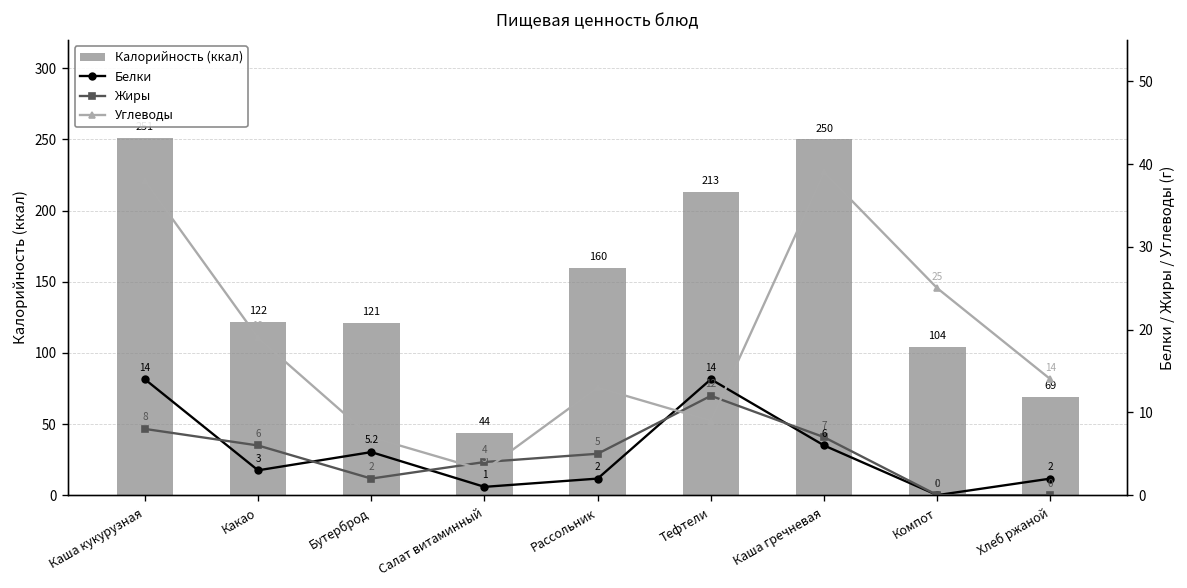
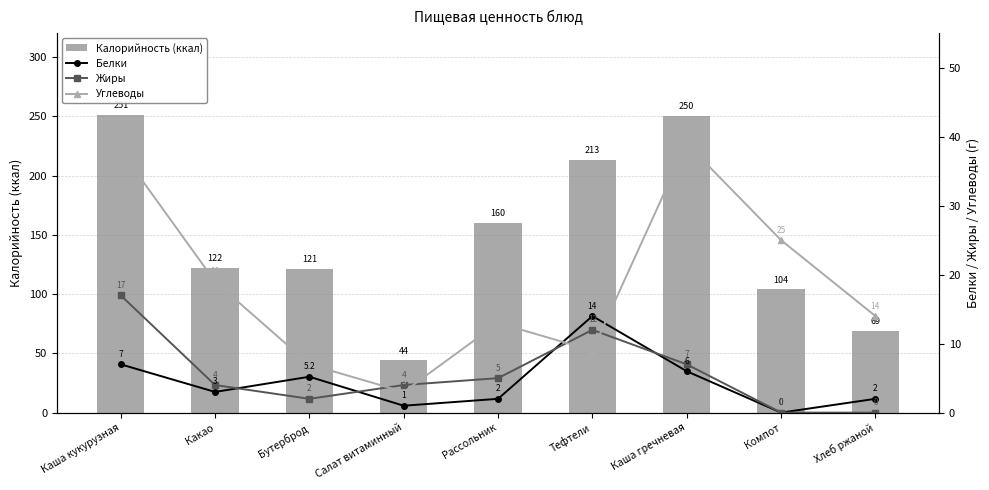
Белки, Каша кукурузная: 14 -> 7
Жиры, Каша кукурузная: 8 -> 17
Жиры, Какао: 6 -> 4
